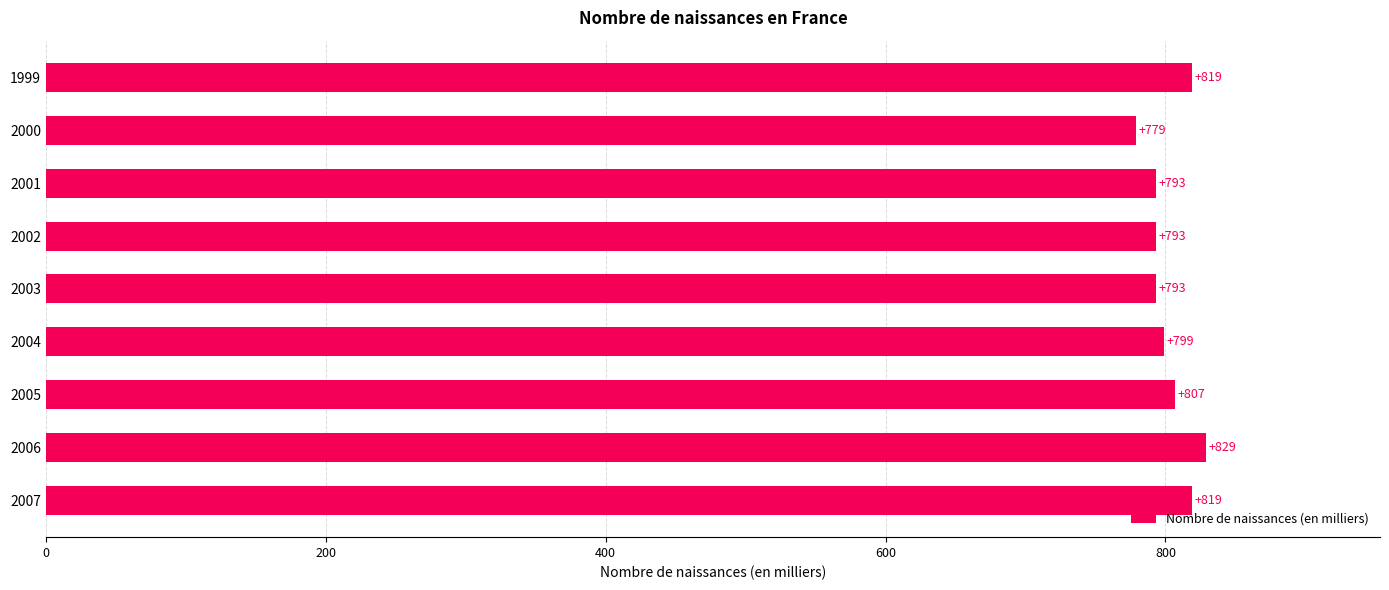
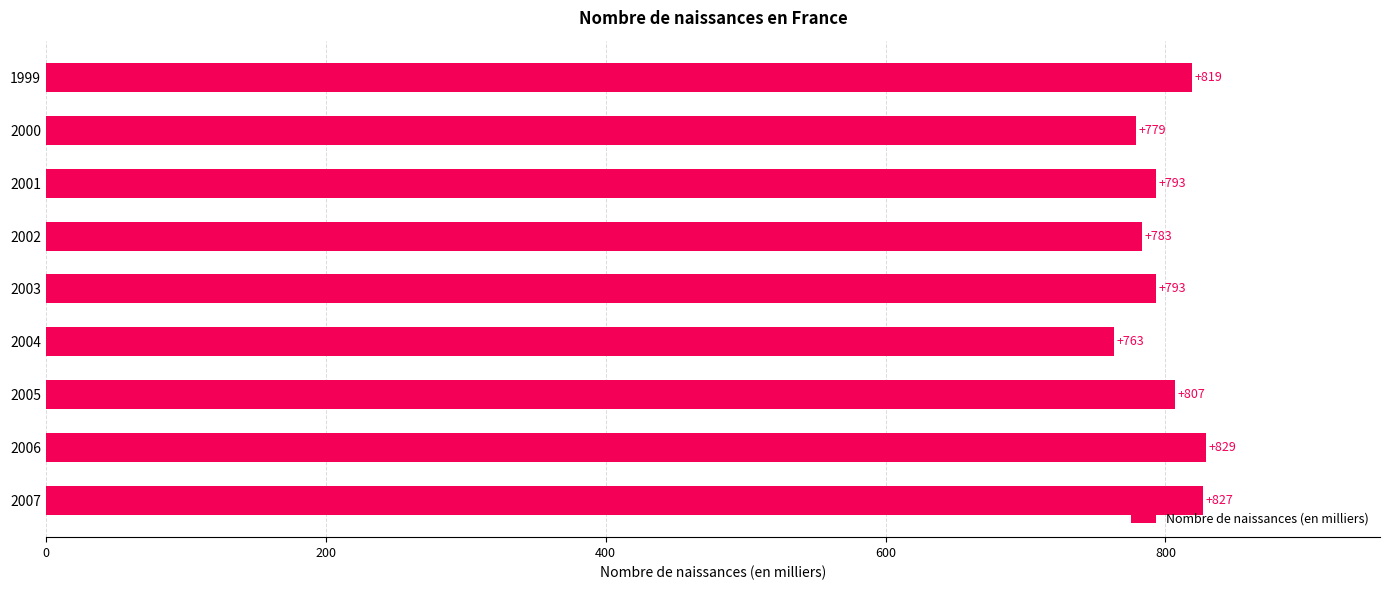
2002: +793 -> +783
2004: +799 -> +763
2007: +819 -> +827
